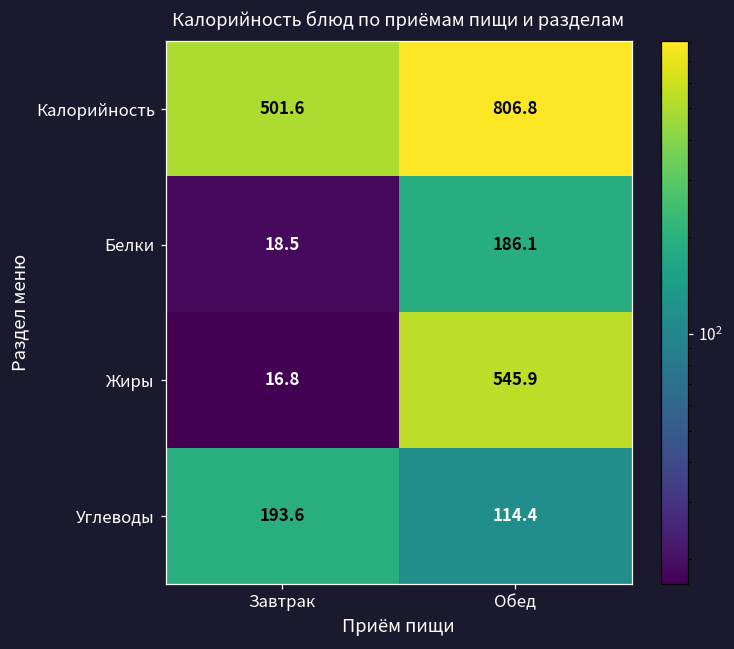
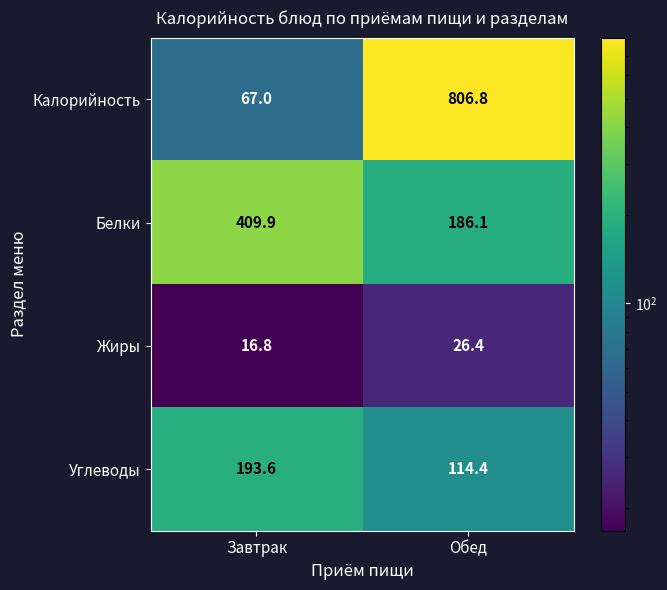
Калорийность, Завтрак: 501.6 -> 67.0
Белки, Завтрак: 18.5 -> 409.9
Жиры, Обед: 545.9 -> 26.4
